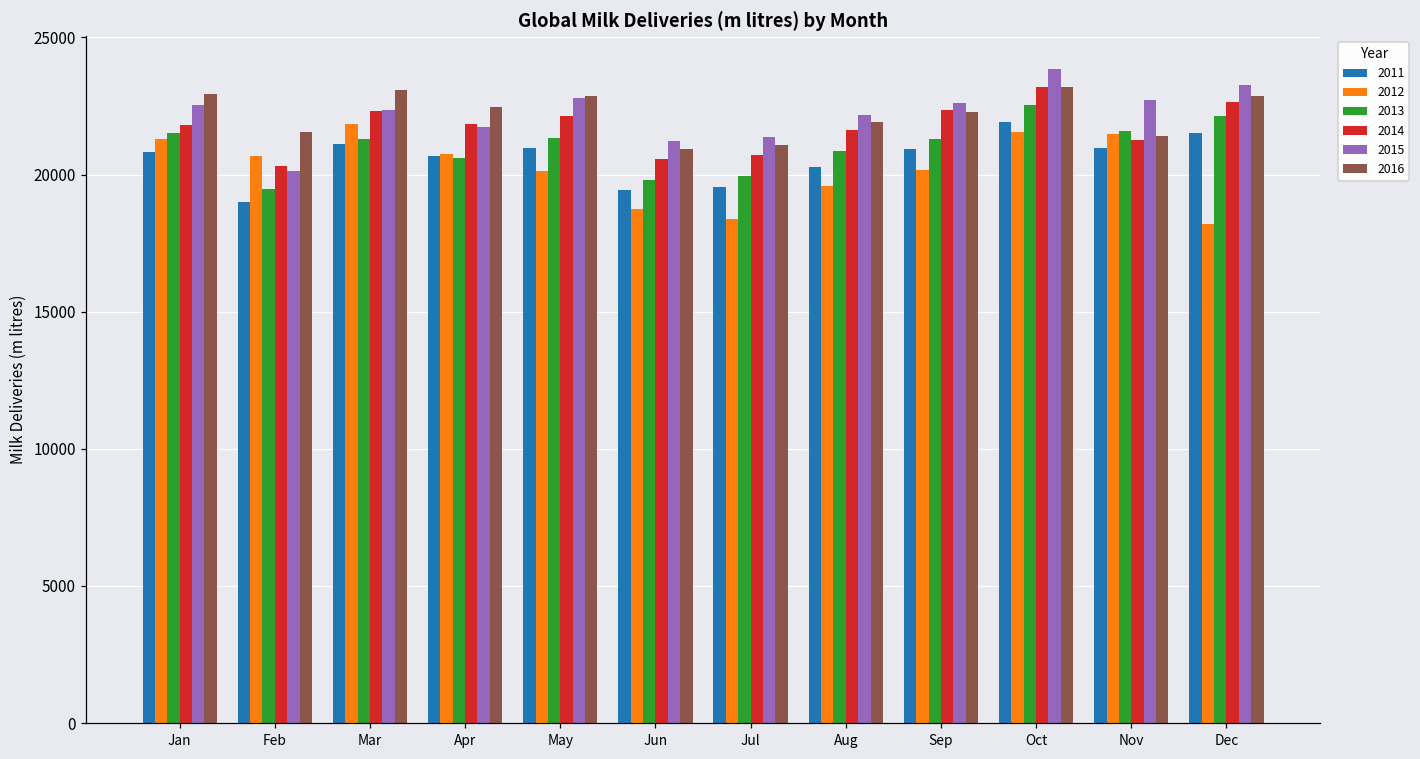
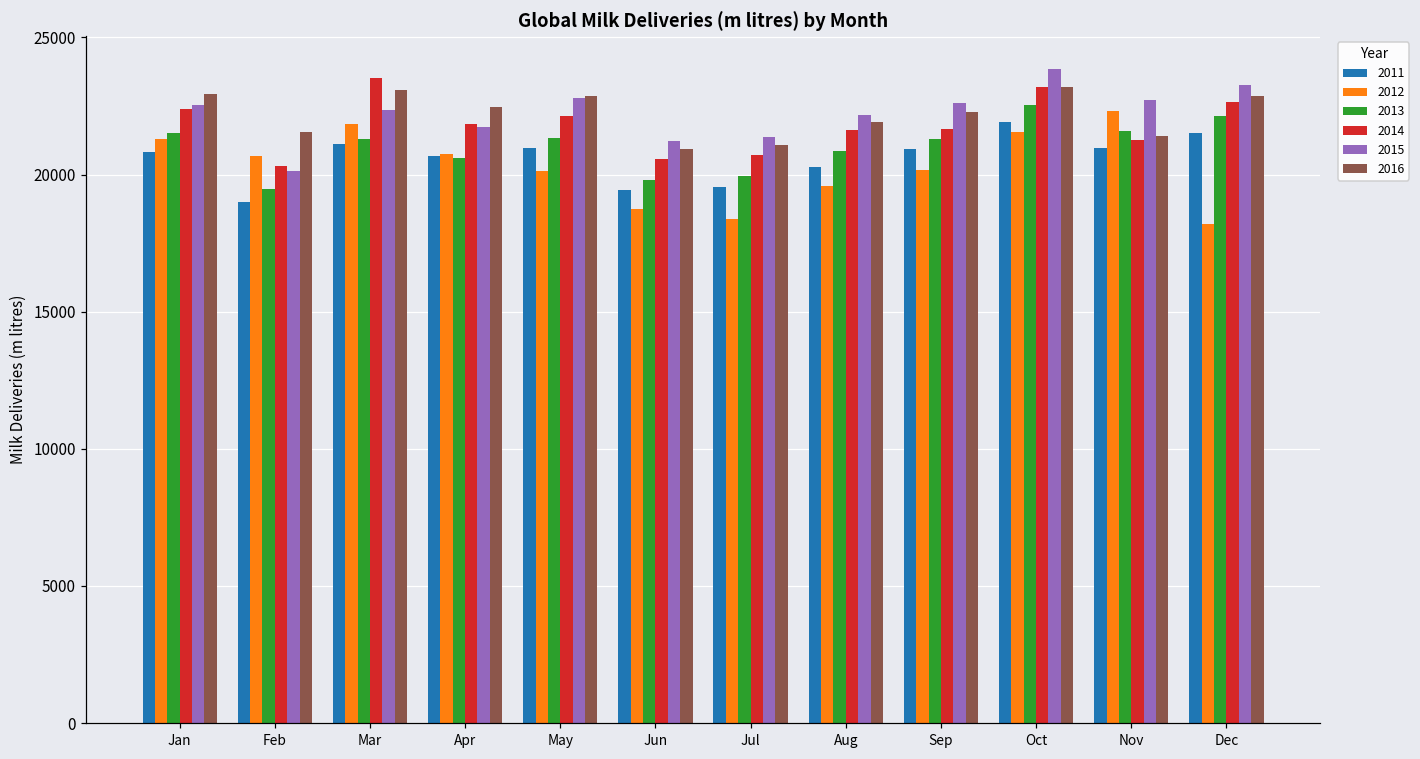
2014, Jan: 21800 -> 22400
2014, Mar: 22300 -> 23500
2014, Sep: 22300 -> 21700
2012, Nov: 21500 -> 22300
